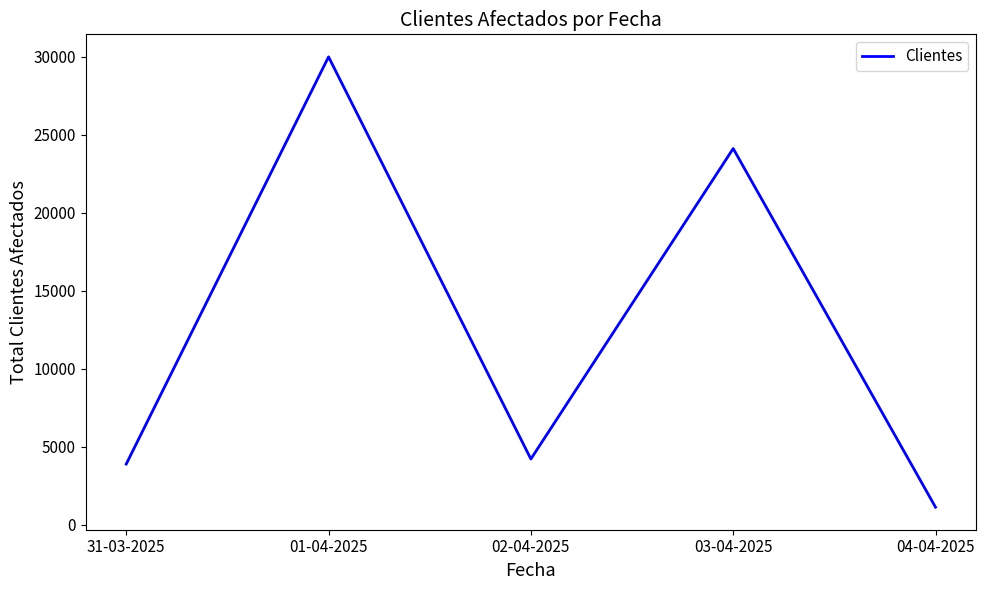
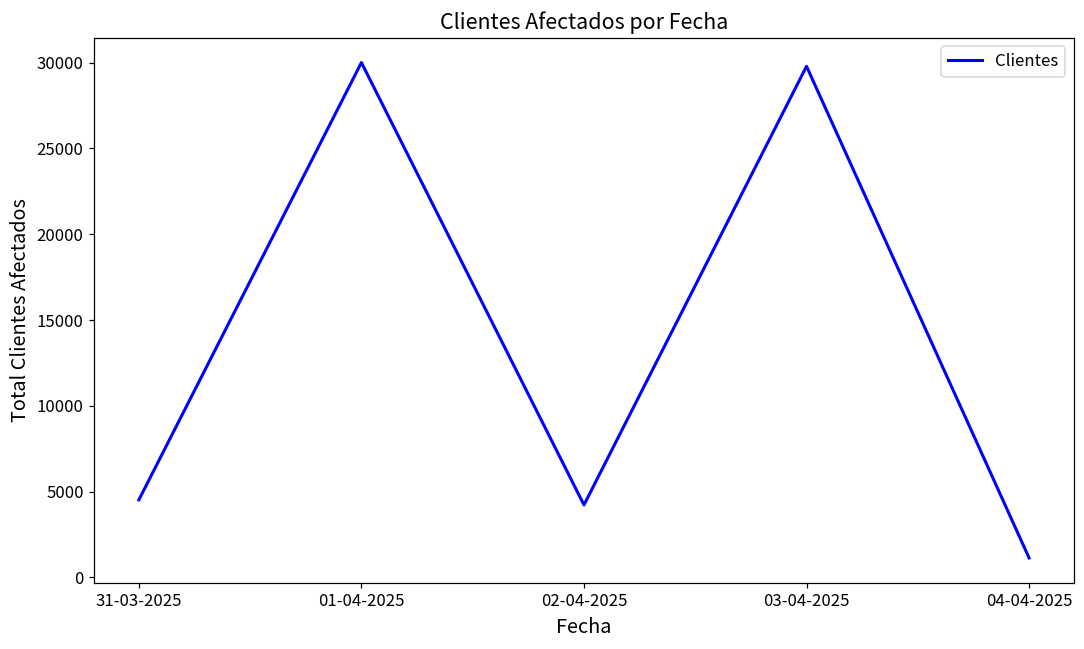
31-03-2025: 3900 -> 4500
03-04-2025: 24100 -> 29800
